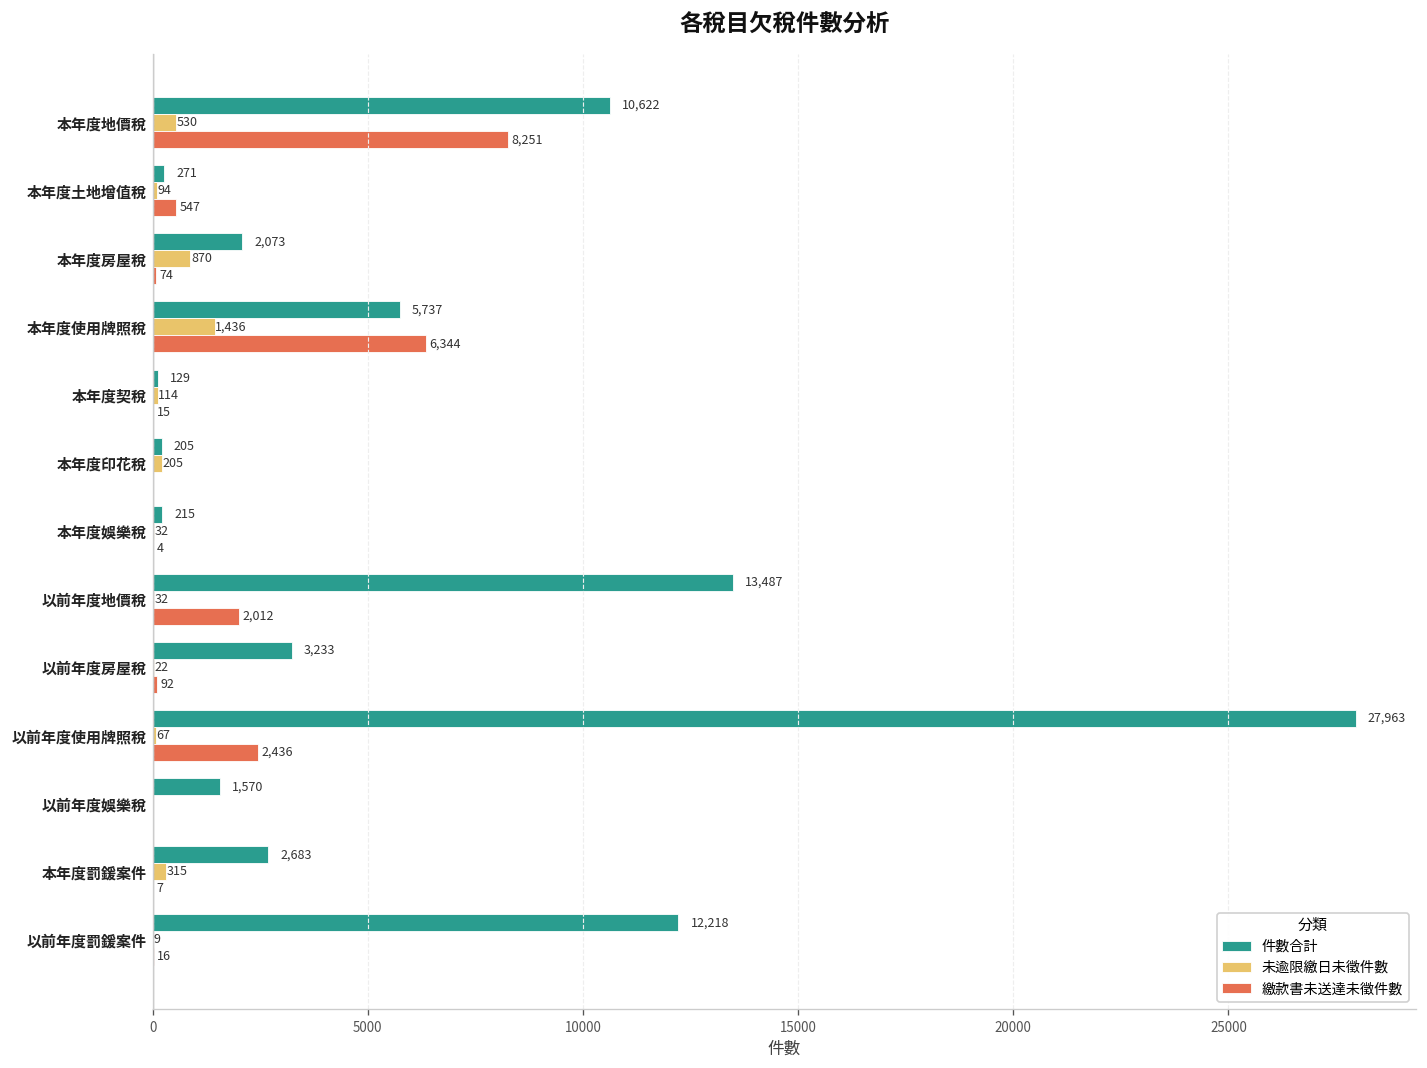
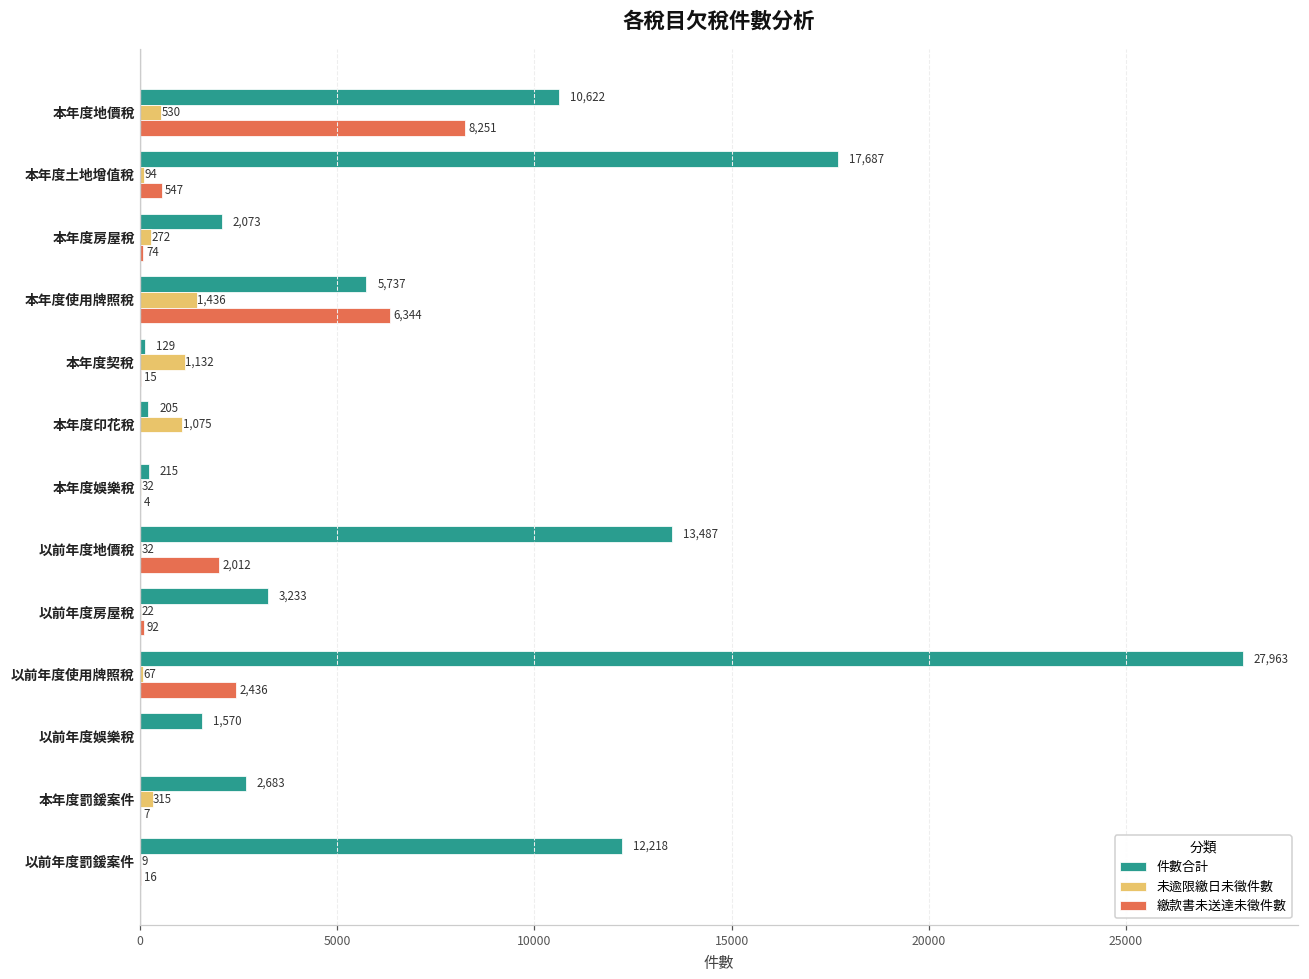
件數合計, 本年度土地增值稅: 271 -> 17,687
未逾限繳日未徵件數, 本年度房屋稅: 870 -> 272
未逾限繳日未徵件數, 本年度契稅: 114 -> 1,132
未逾限繳日未徵件數, 本年度印花稅: 205 -> 1,075
